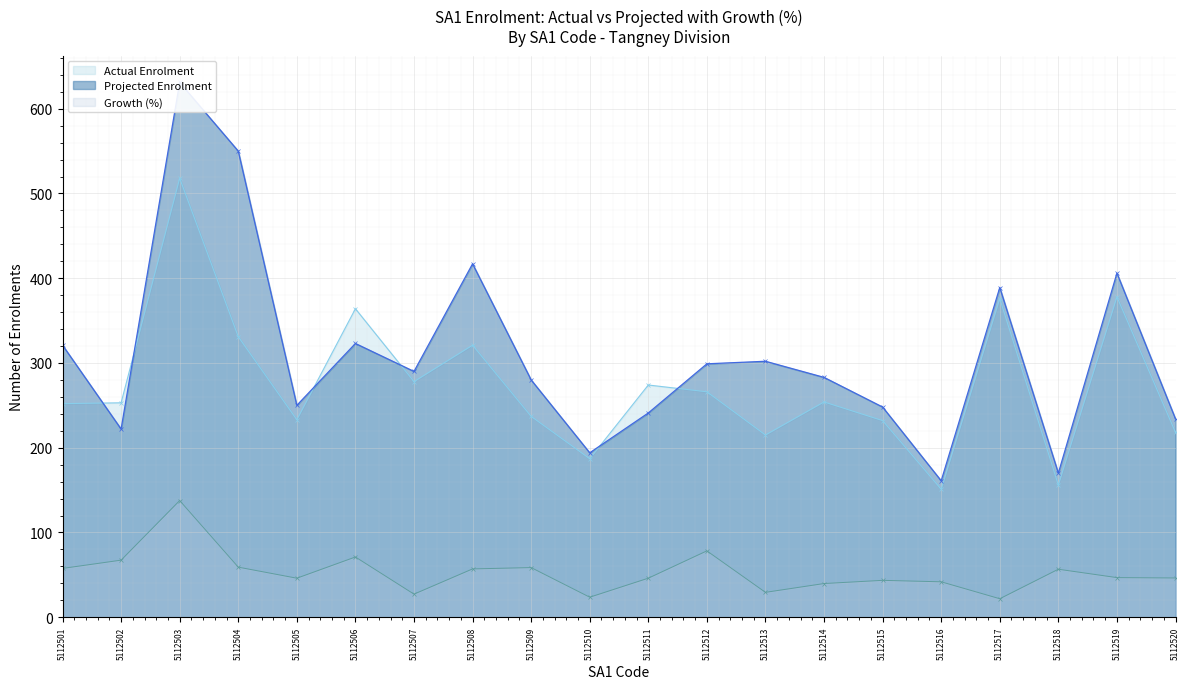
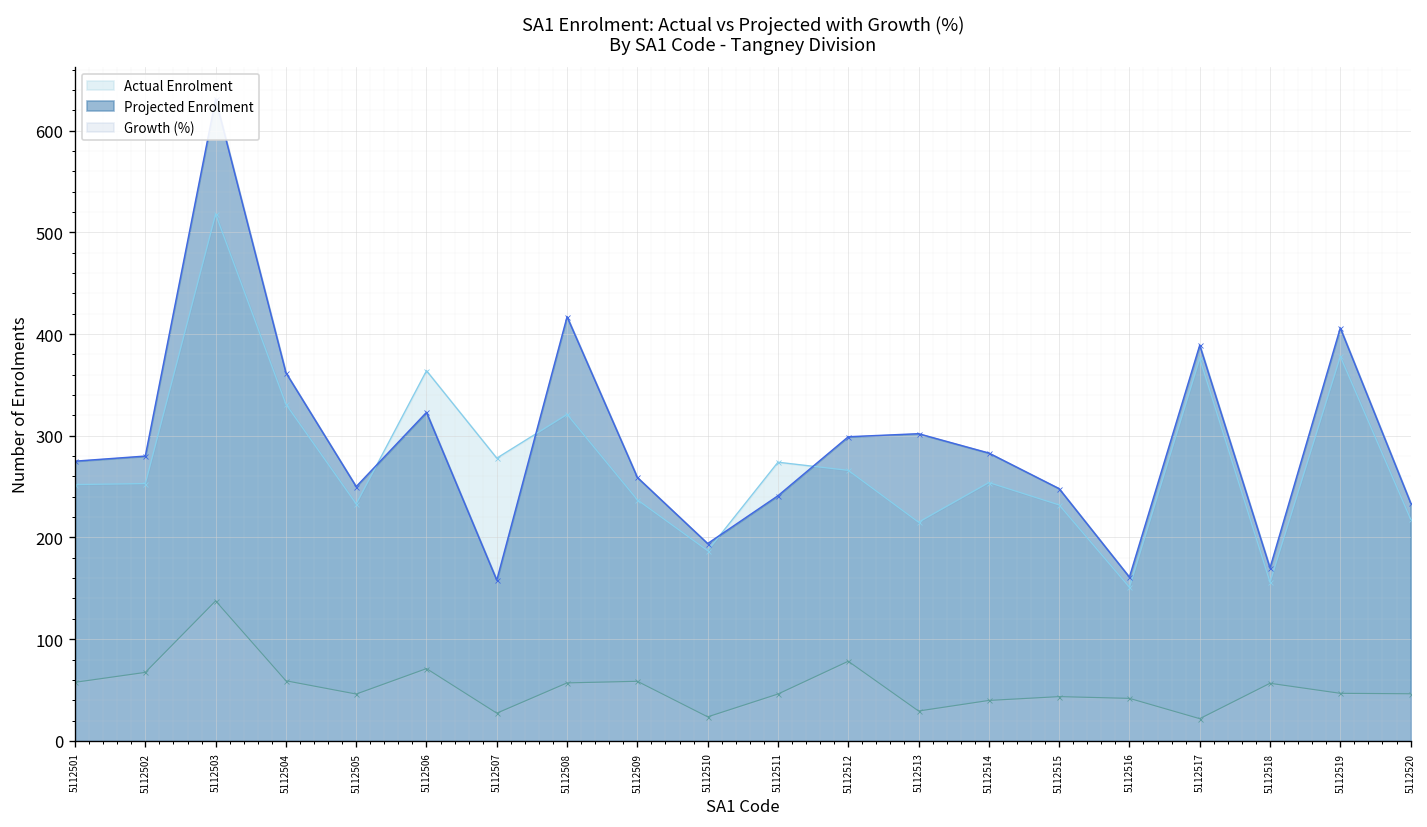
Projected Enrolment, 5112501: 320 -> 280
Projected Enrolment, 5112502: 220 -> 280
Projected Enrolment, 5112504: 550 -> 360
Projected Enrolment, 5112507: 290 -> 160
Projected Enrolment, 5112509: 280 -> 260
